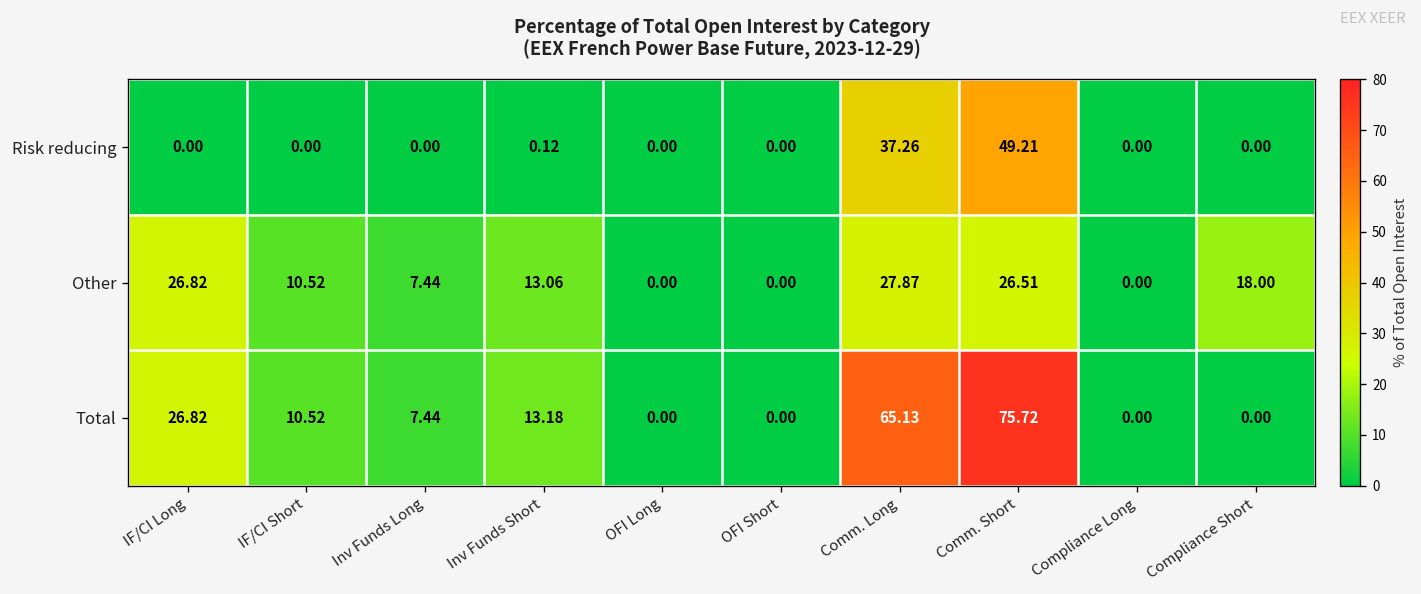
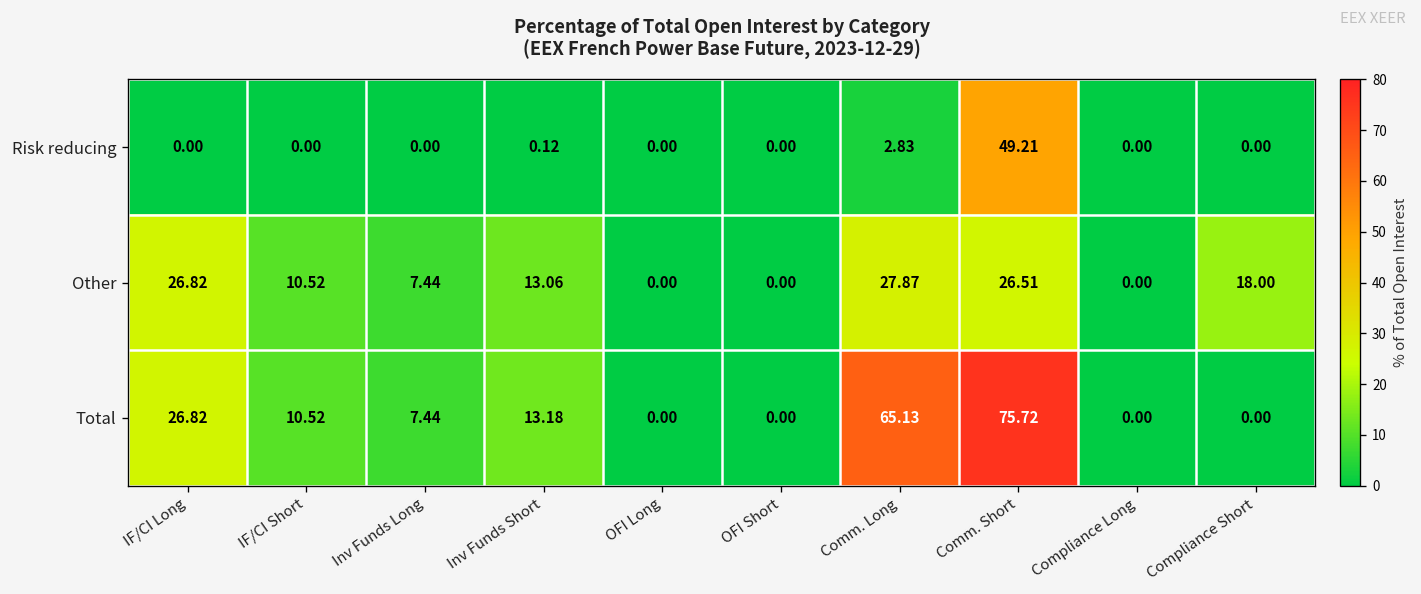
Risk reducing, Comm. Long: 37.26 -> 2.83
